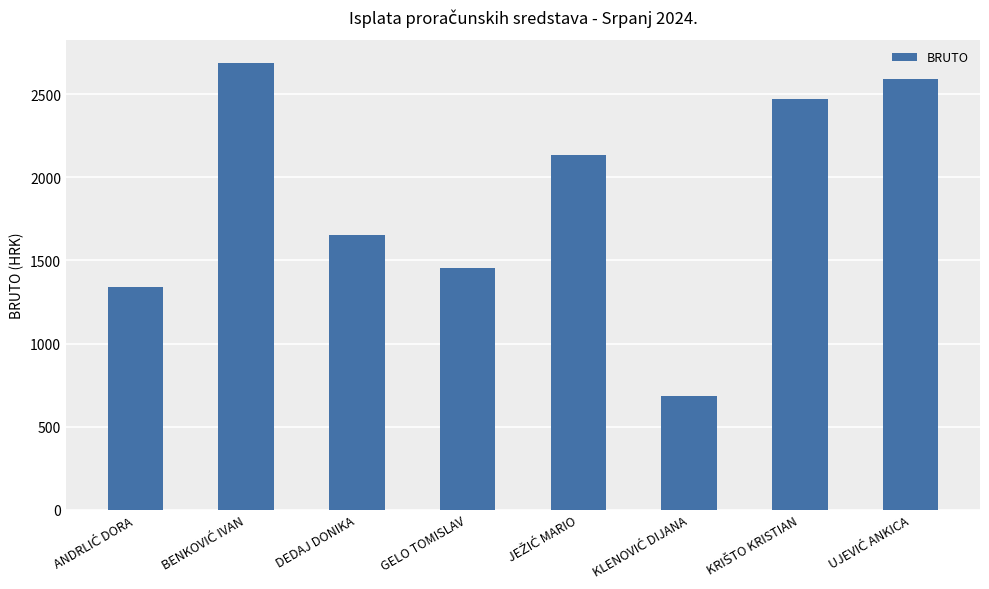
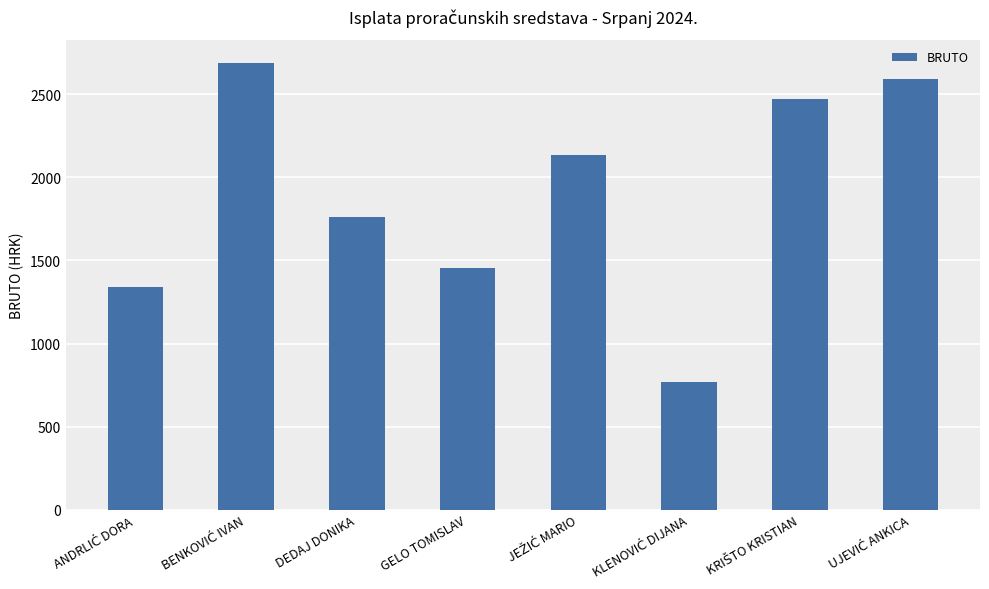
DEDAJ DONIKA: 1650 -> 1760
KLENOVIĆ DIJANA: 690 -> 770
